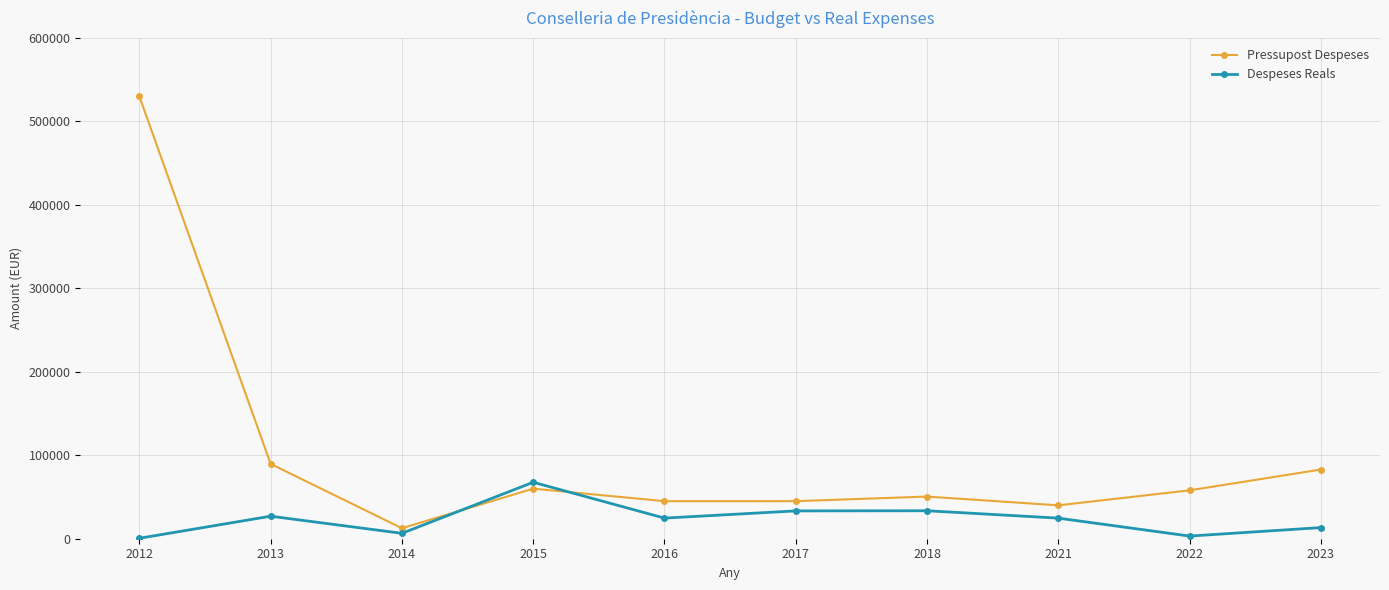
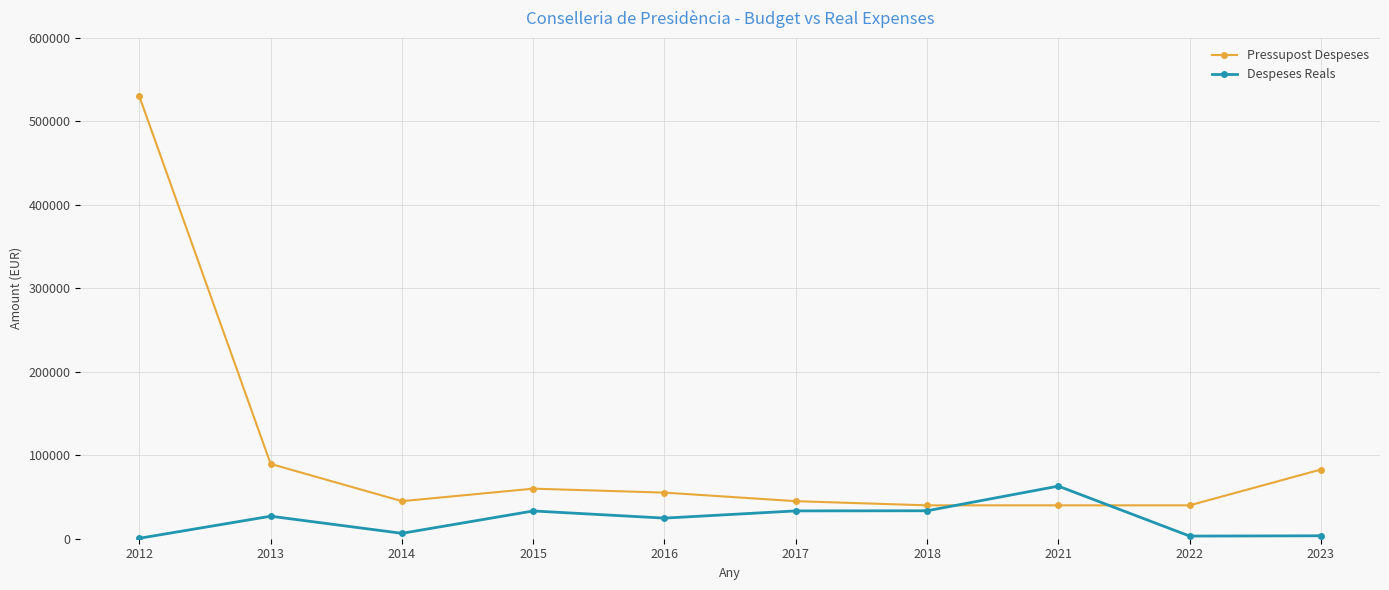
Pressupost Despeses, 2014: 10000 -> 50000
Despeses Reals, 2015: 70000 -> 30000
Pressupost Despeses, 2016: 50000 -> 60000
Pressupost Despeses, 2018: 50000 -> 40000
Despeses Reals, 2021: 20000 -> 60000
Pressupost Despeses, 2022: 60000 -> 40000
Despeses Reals, 2023: 10000 -> 0
